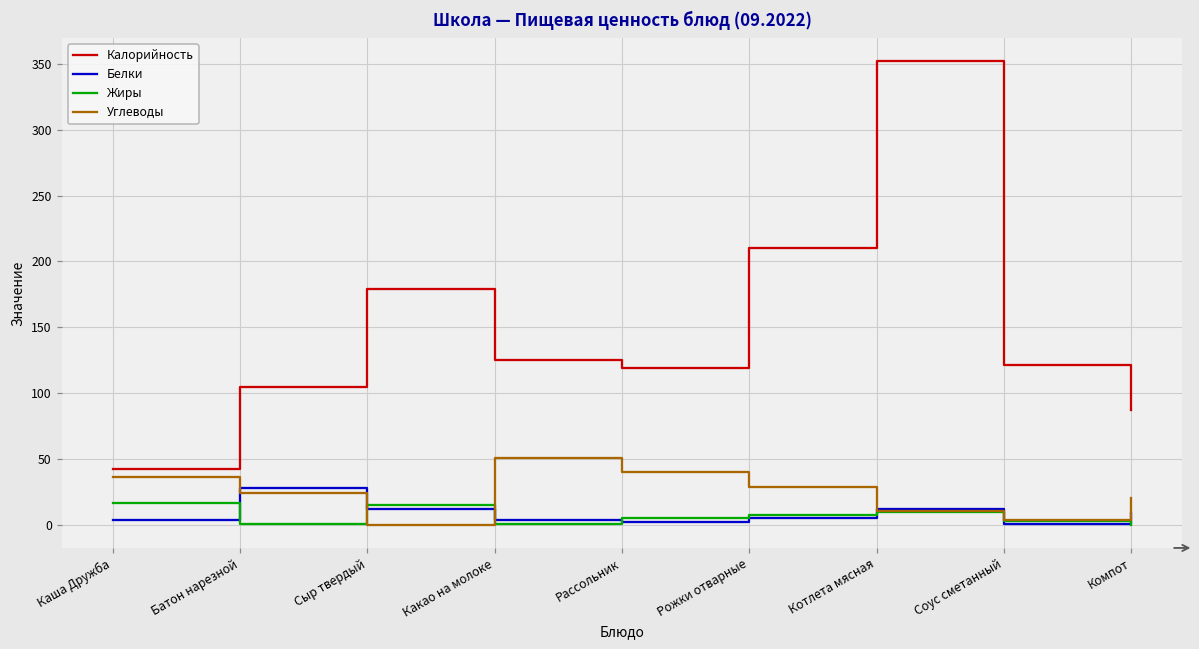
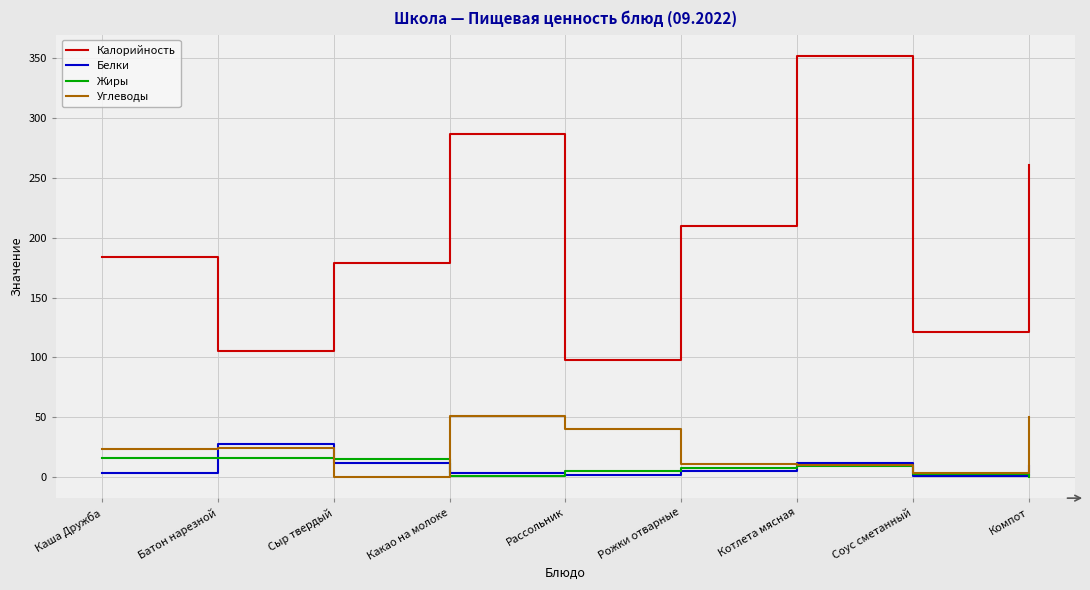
Калорийность, Каша Дружба: 42 -> 184
Углеводы, Каша Дружба: 36 -> 23
Жиры, Батон нарезной: 1 -> 16
Калорийность, Какао на молоке: 125 -> 287
Калорийность, Рассольник: 119 -> 98
Углеводы, Рожки отварные: 29 -> 11
Калорийность, Компот: 87 -> 261
Углеводы, Компот: 20 -> 50
